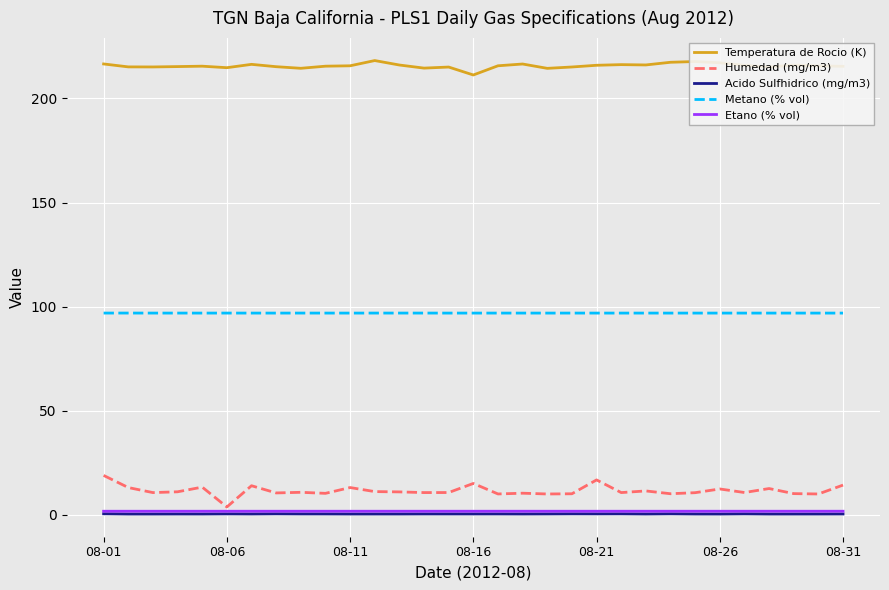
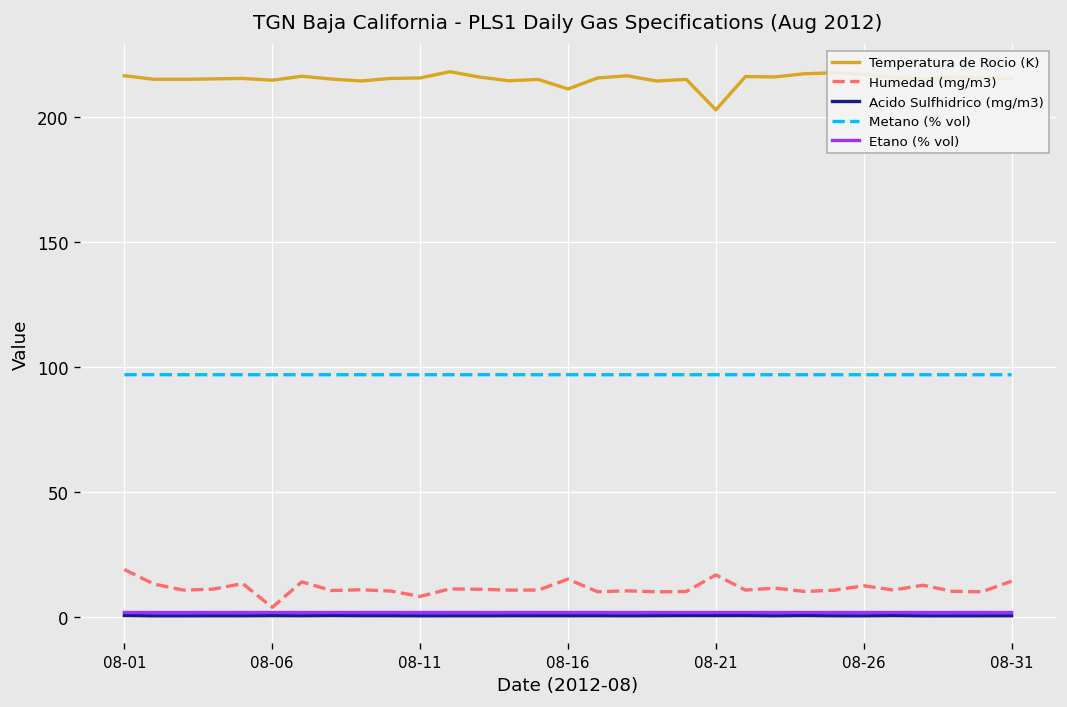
Humedad (mg/m3), 08-11: 13 -> 8
Temperatura de Rocio (K), 08-21: 216 -> 203
